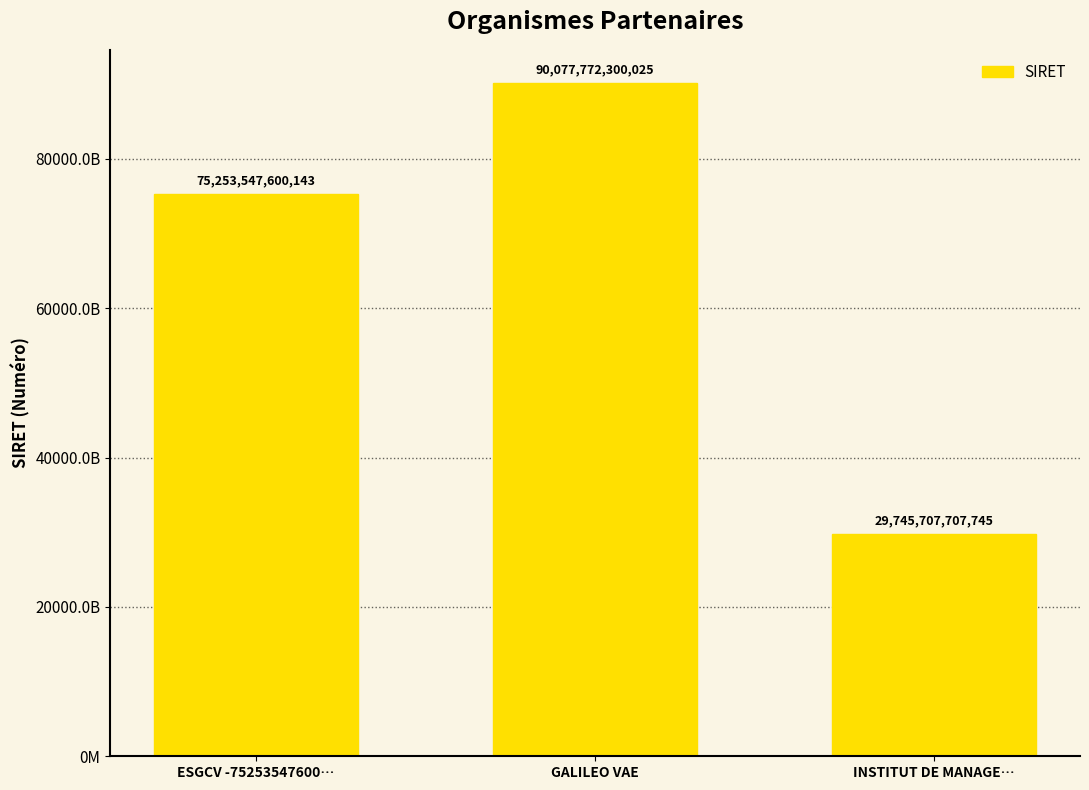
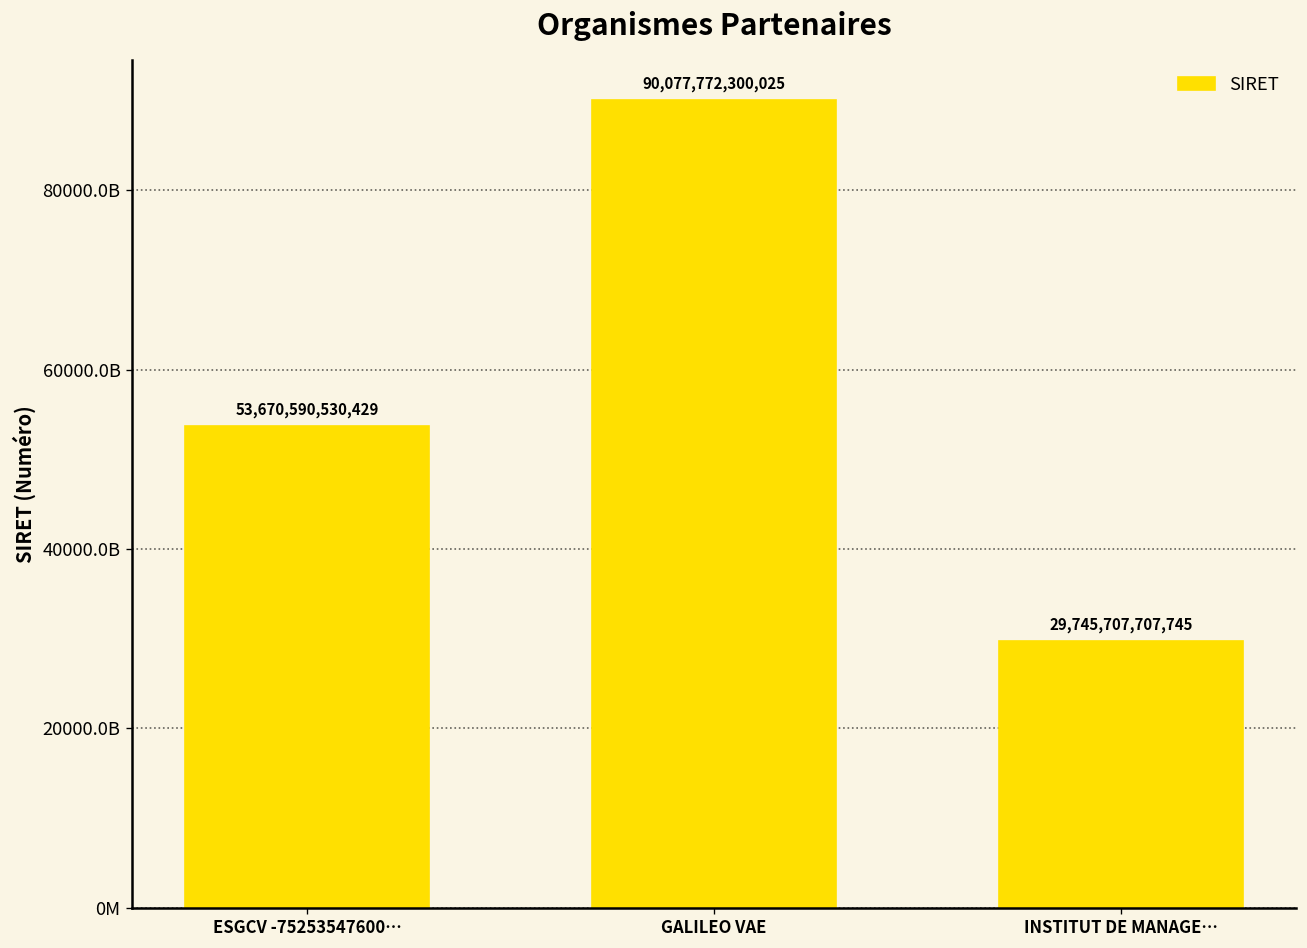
ESGCV -75253547600…: 75,253,547,600,143 -> 53,670,590,530,429
